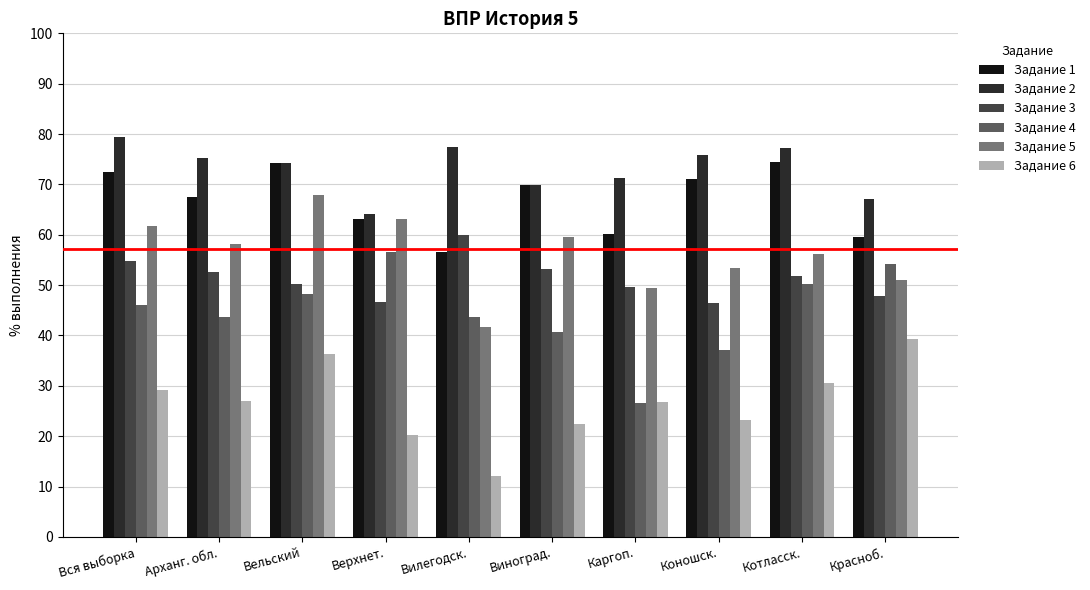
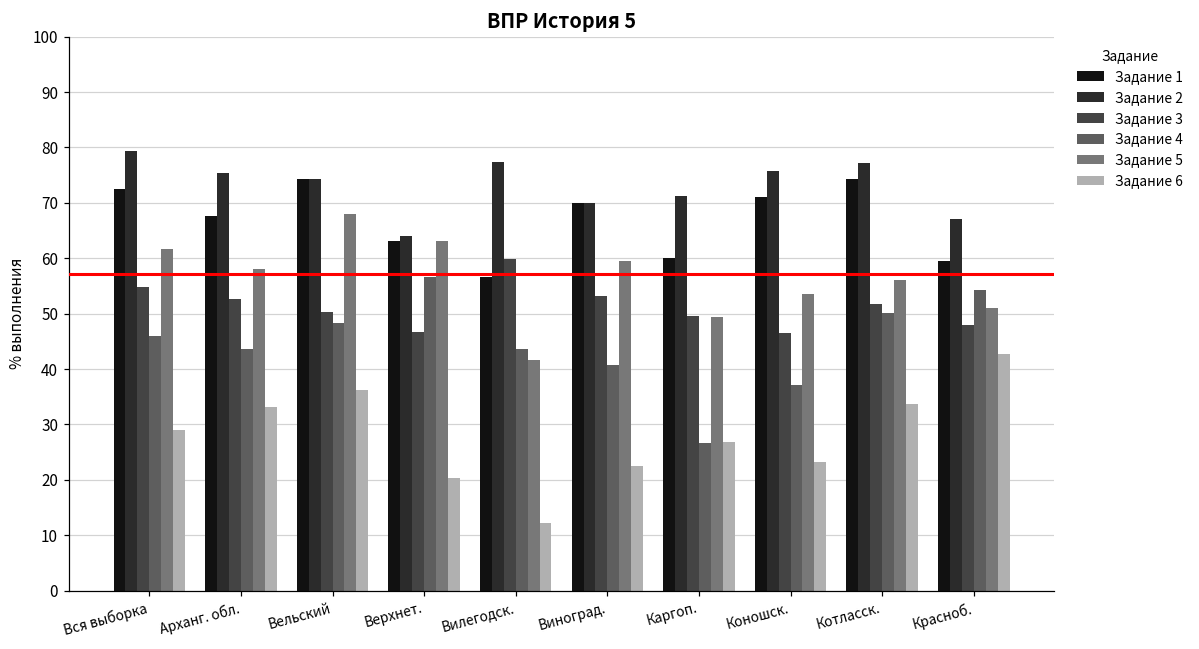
Задание 6, Арханг. обл.: 27 -> 33
Задание 6, Котласск.: 30 -> 34
Задание 6, Красноб.: 39 -> 43
